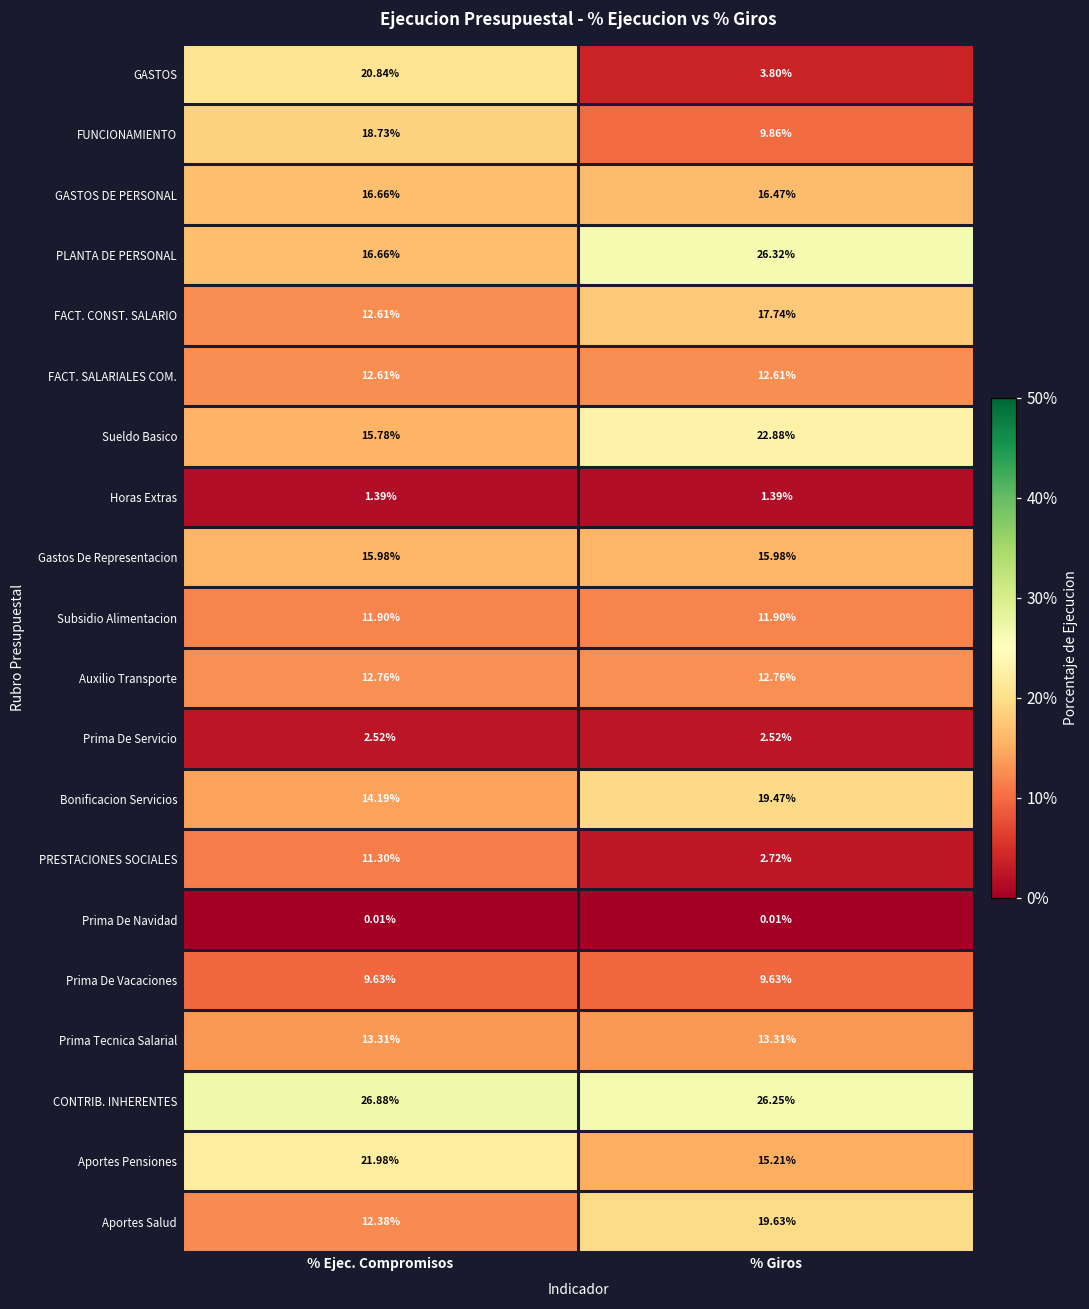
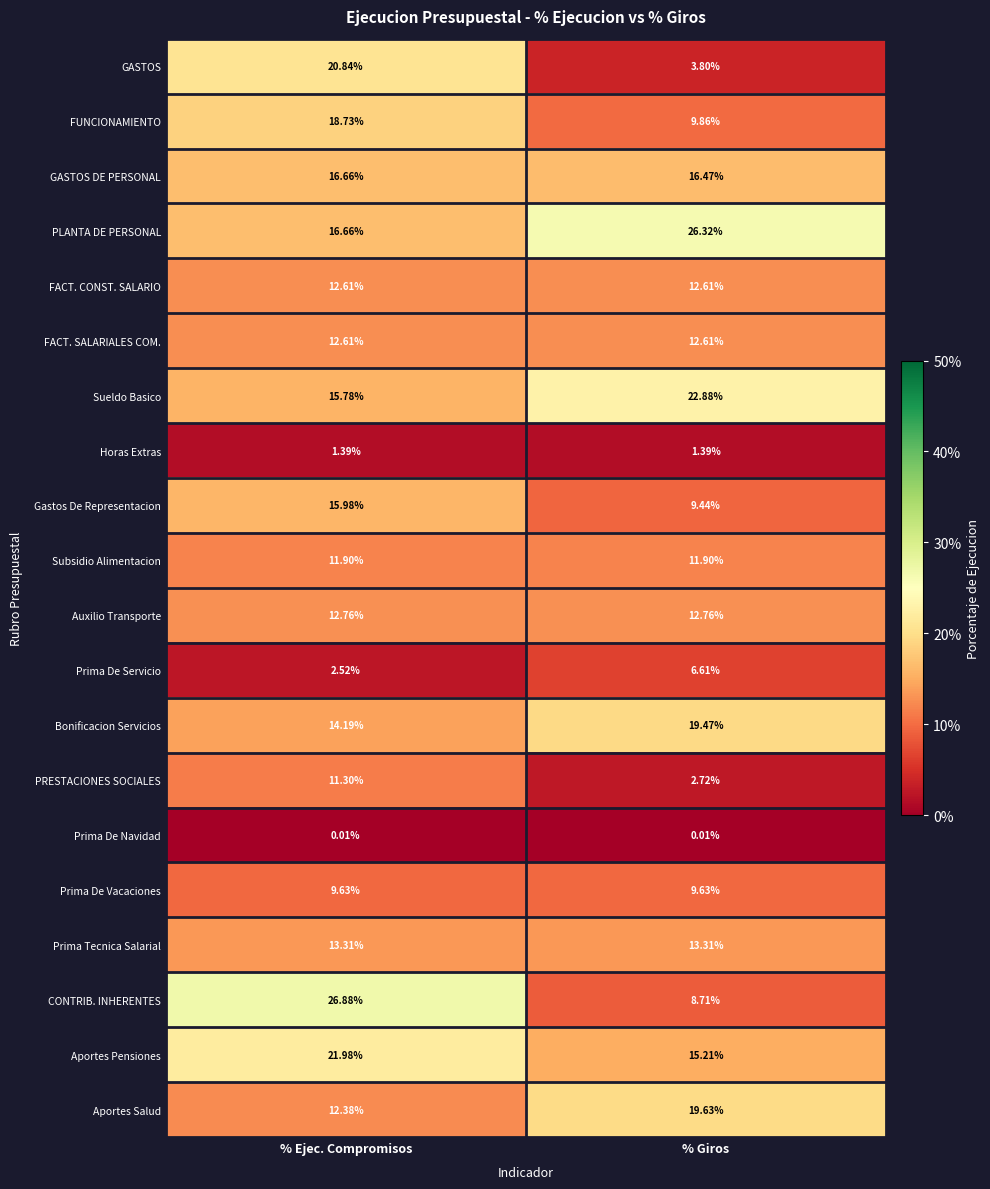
FACT. CONST. SALARIO, % Giros: 17.74% -> 12.61%
Gastos De Representacion, % Giros: 15.98% -> 9.44%
Prima De Servicio, % Giros: 2.52% -> 6.61%
CONTRIB. INHERENTES, % Giros: 26.25% -> 8.71%
